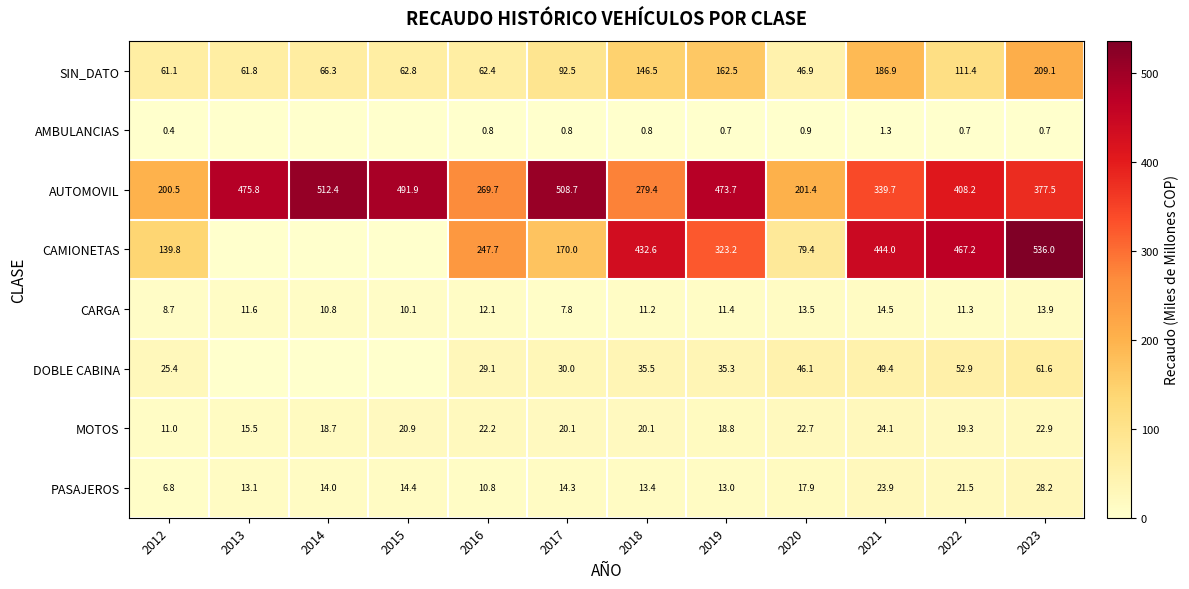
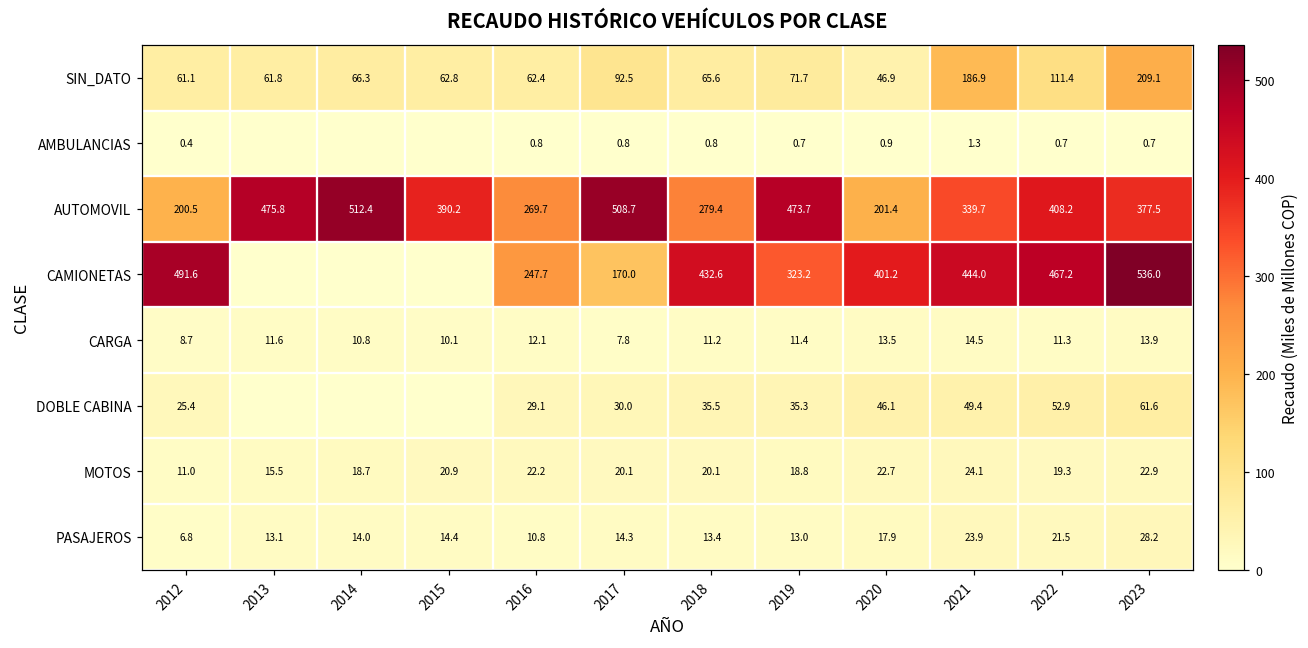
SIN_DATO, 2018: 146.5 -> 65.6
SIN_DATO, 2019: 162.5 -> 71.7
AUTOMOVIL, 2015: 491.9 -> 390.2
CAMIONETAS, 2012: 139.8 -> 491.6
CAMIONETAS, 2020: 79.4 -> 401.2
